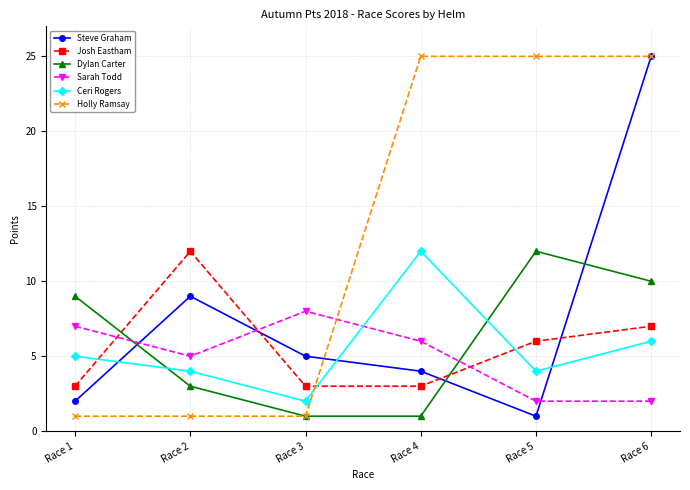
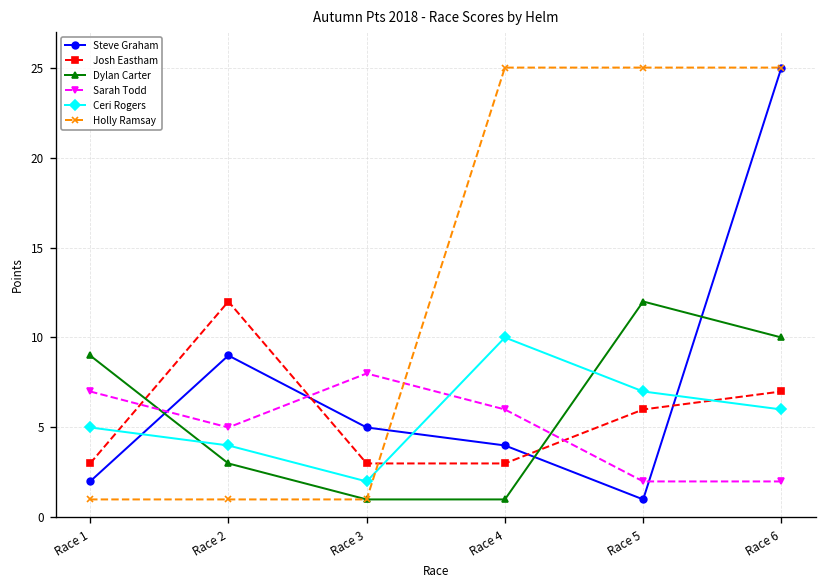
Ceri Rogers, Race 4: 12 -> 10
Ceri Rogers, Race 5: 4 -> 7
